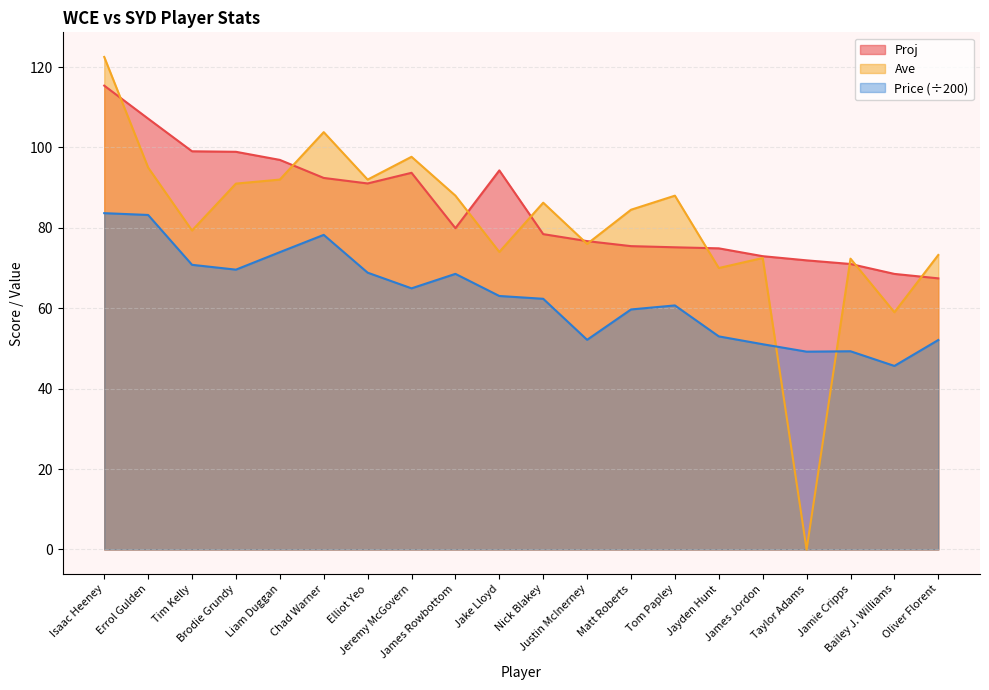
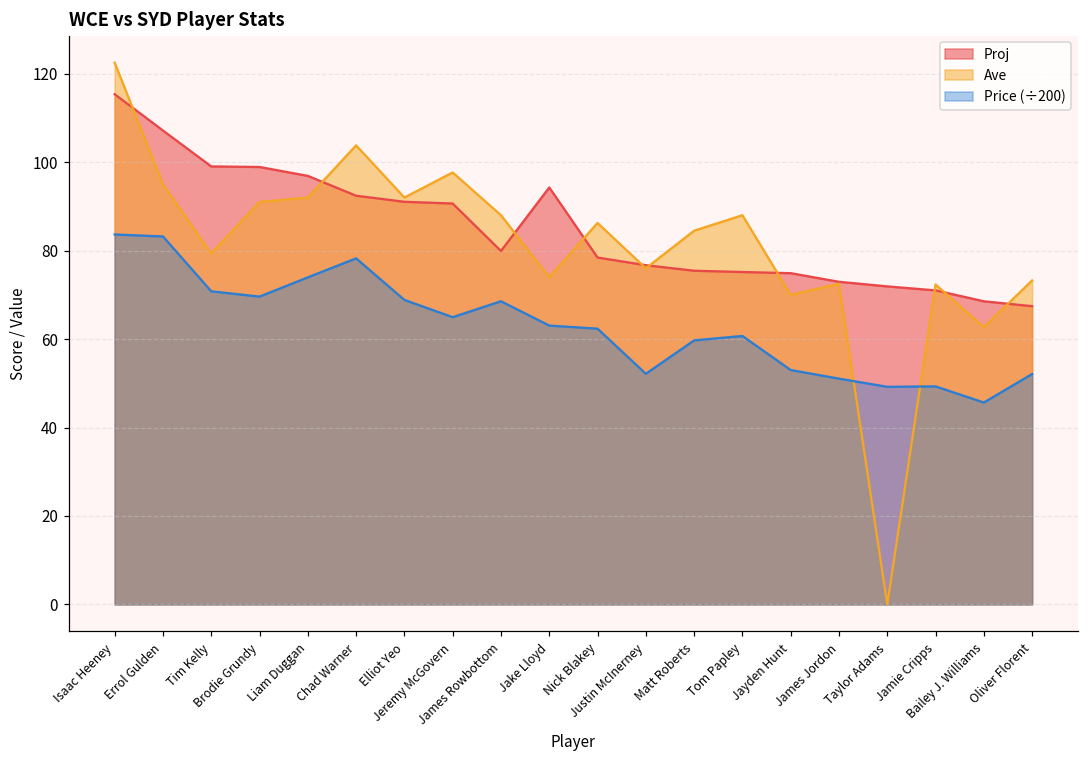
Proj, Jeremy McGovern: 94 -> 91
Ave, Bailey J. Williams: 59 -> 63
